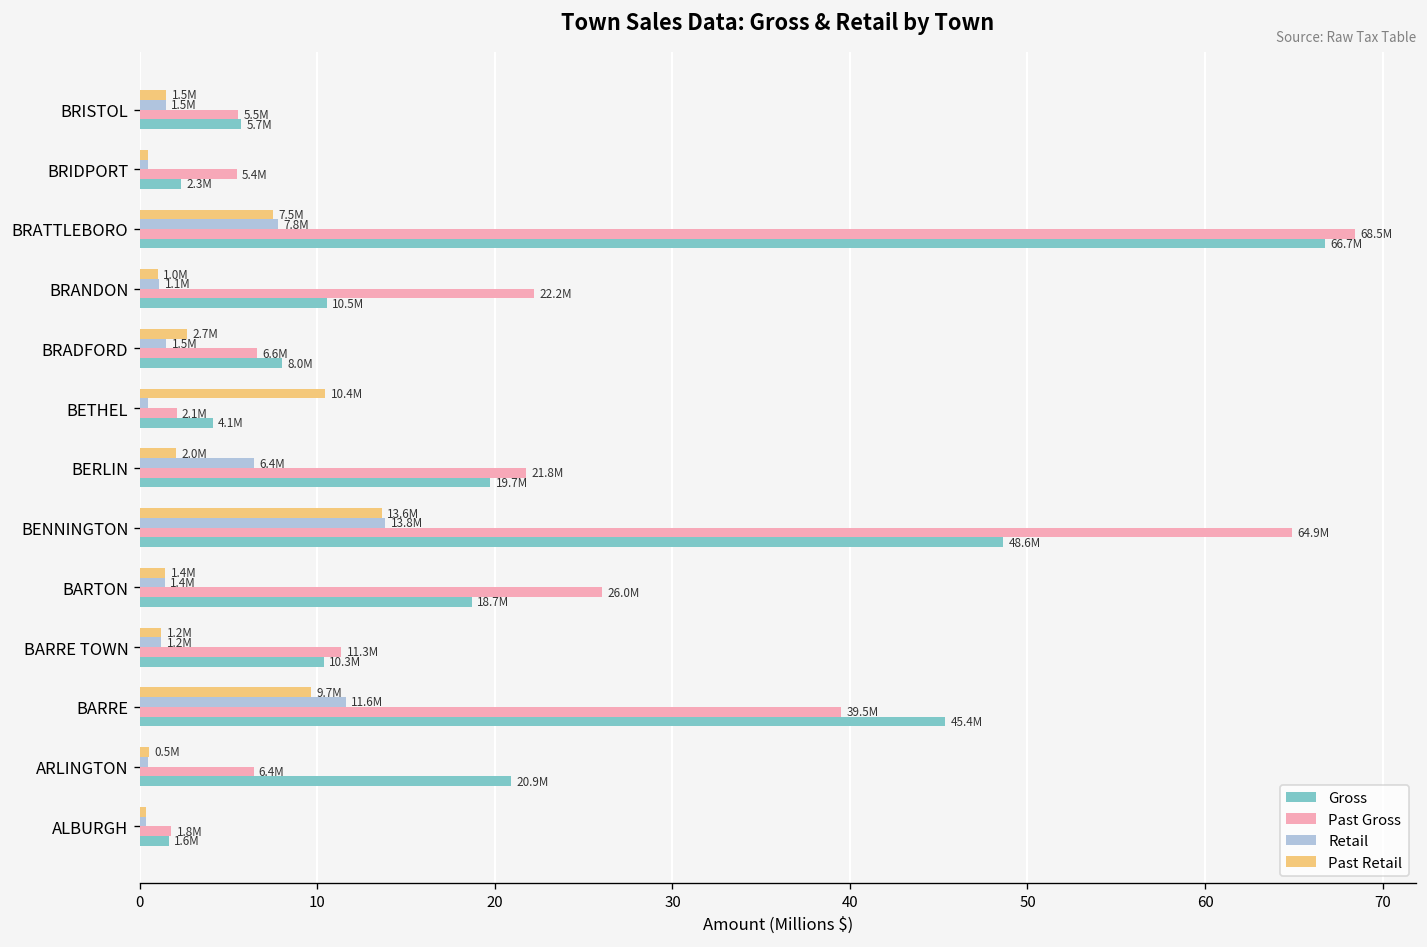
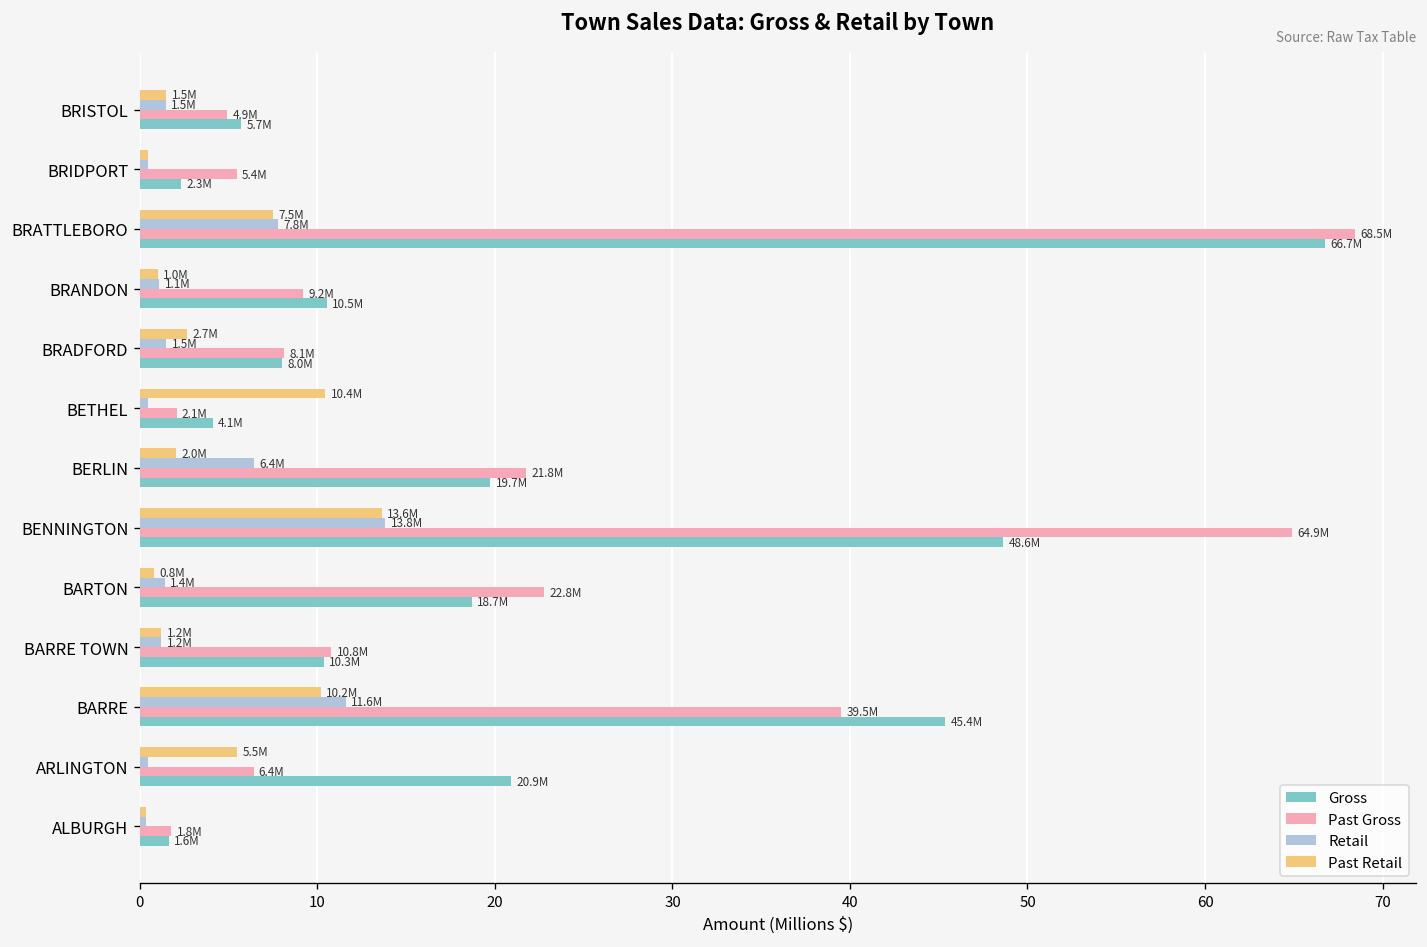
Past Gross, BRISTOL: 5.5M -> 4.9M
Past Gross, BRANDON: 22.2M -> 9.2M
Past Gross, BRADFORD: 6.6M -> 8.1M
Past Retail, BARTON: 1.4M -> 0.8M
Past Gross, BARTON: 26.0M -> 22.8M
Past Gross, BARRE TOWN: 11.3M -> 10.8M
Past Retail, BARRE: 9.7M -> 10.2M
Past Retail, ARLINGTON: 0.5M -> 5.5M
